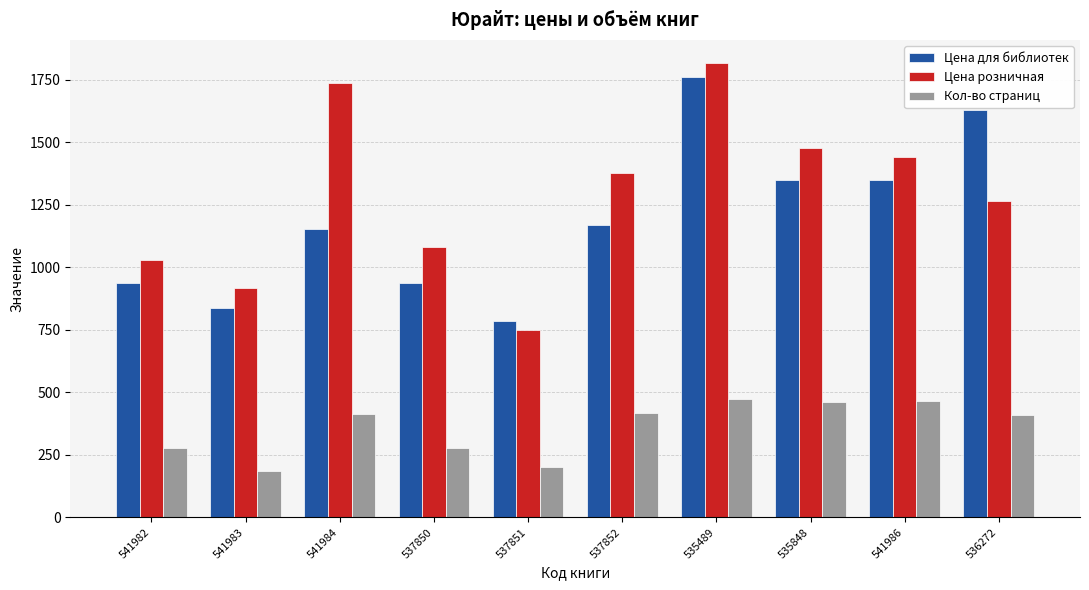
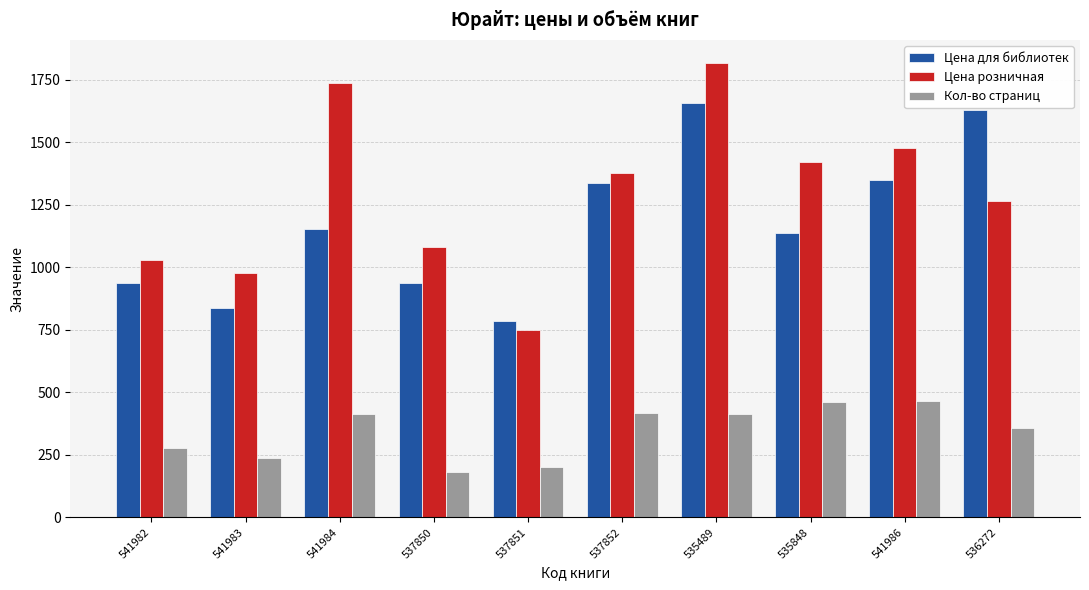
Цена розничная, 541983: 920 -> 980
Кол-во страниц, 541983: 190 -> 240
Кол-во страниц, 537850: 280 -> 180
Цена для библиотек, 537852: 1170 -> 1340
Цена для библиотек, 535489: 1760 -> 1660
Кол-во страниц, 535489: 470 -> 410
Цена для библиотек, 535848: 1350 -> 1140
Цена розничная, 535848: 1480 -> 1420
Цена розничная, 541986: 1440 -> 1480
Кол-во страниц, 536272: 410 -> 360
